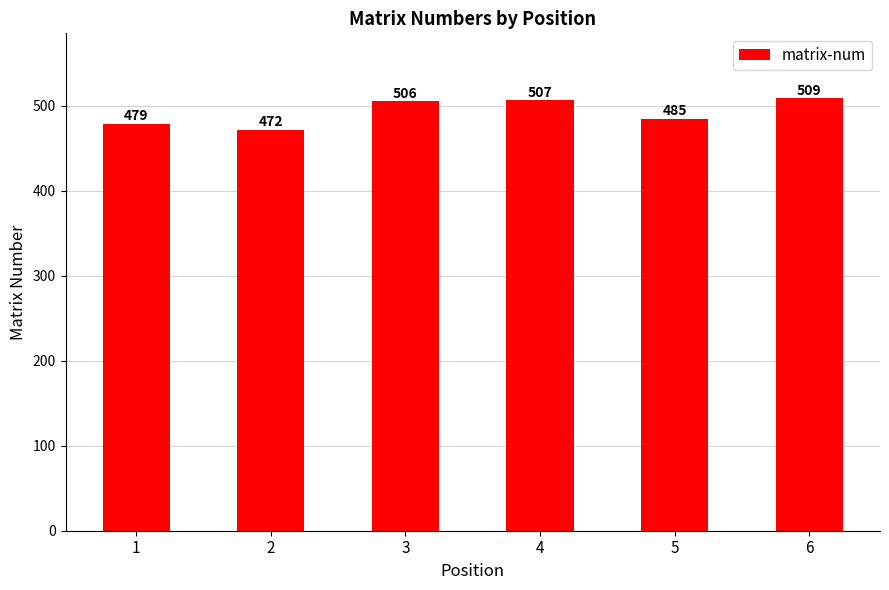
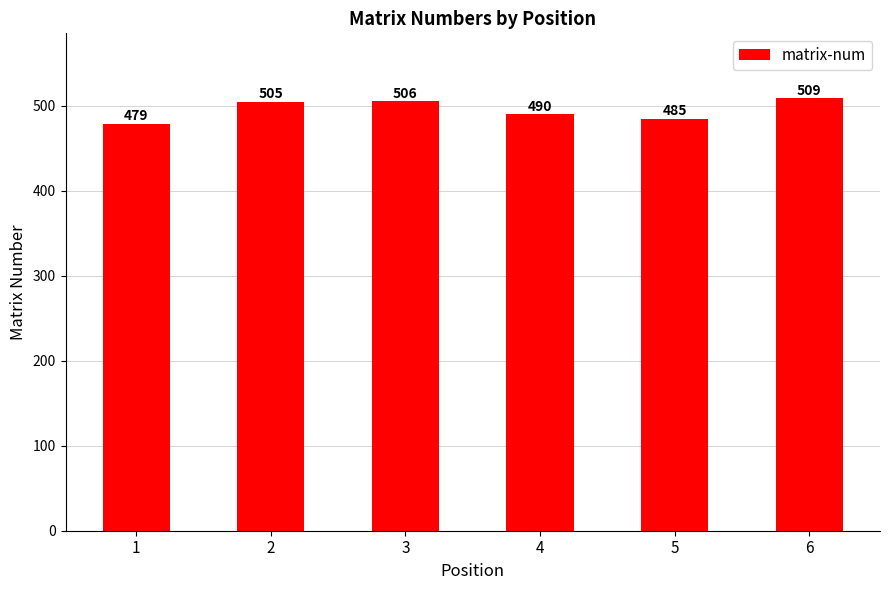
2: 472 -> 505
4: 507 -> 490
